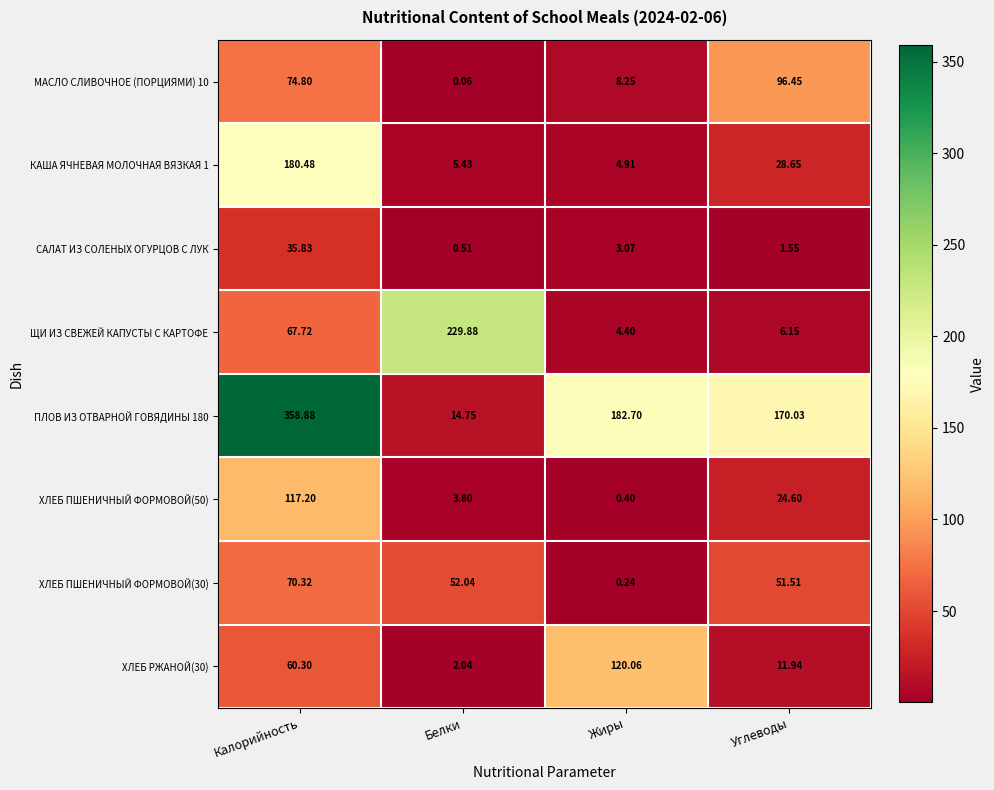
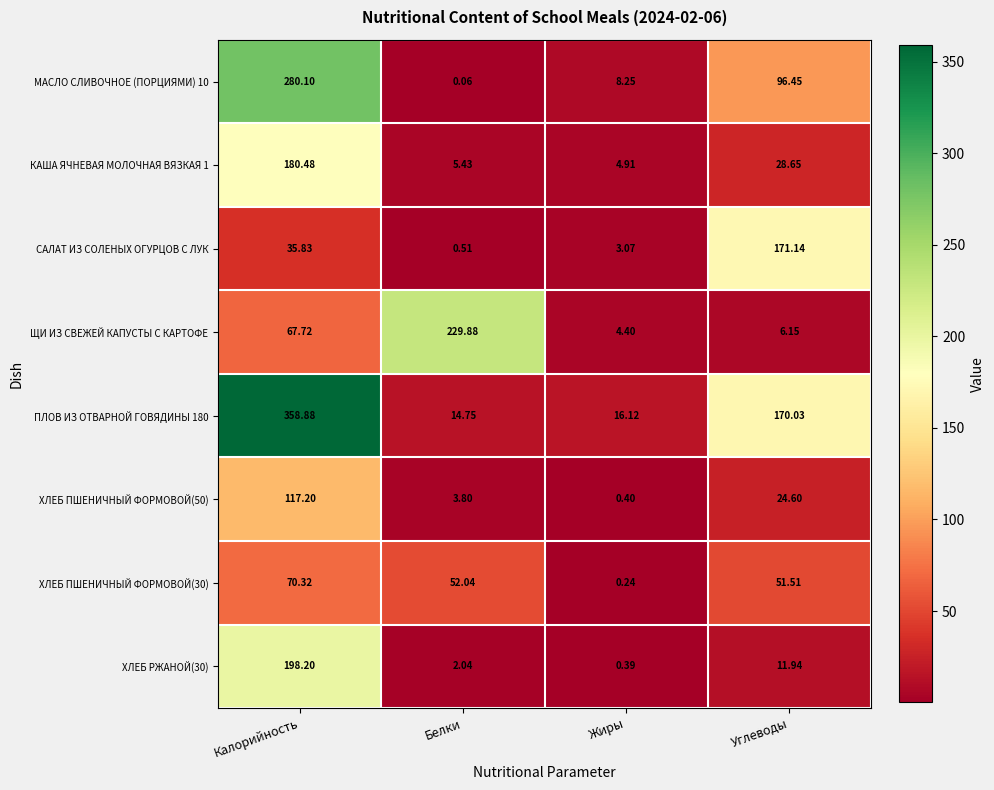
МАСЛО СЛИВОЧНОЕ (ПОРЦИЯМИ) 10, Калорийность: 74.80 -> 280.10
САЛАТ ИЗ СОЛЕНЫХ ОГУРЦОВ С ЛУК, Углеводы: 1.55 -> 171.14
ПЛОВ ИЗ ОТВАРНОЙ ГОВЯДИНЫ 180, Жиры: 182.70 -> 16.12
ХЛЕБ РЖАНОЙ(30), Калорийность: 60.30 -> 198.20
ХЛЕБ РЖАНОЙ(30), Жиры: 120.06 -> 0.39
